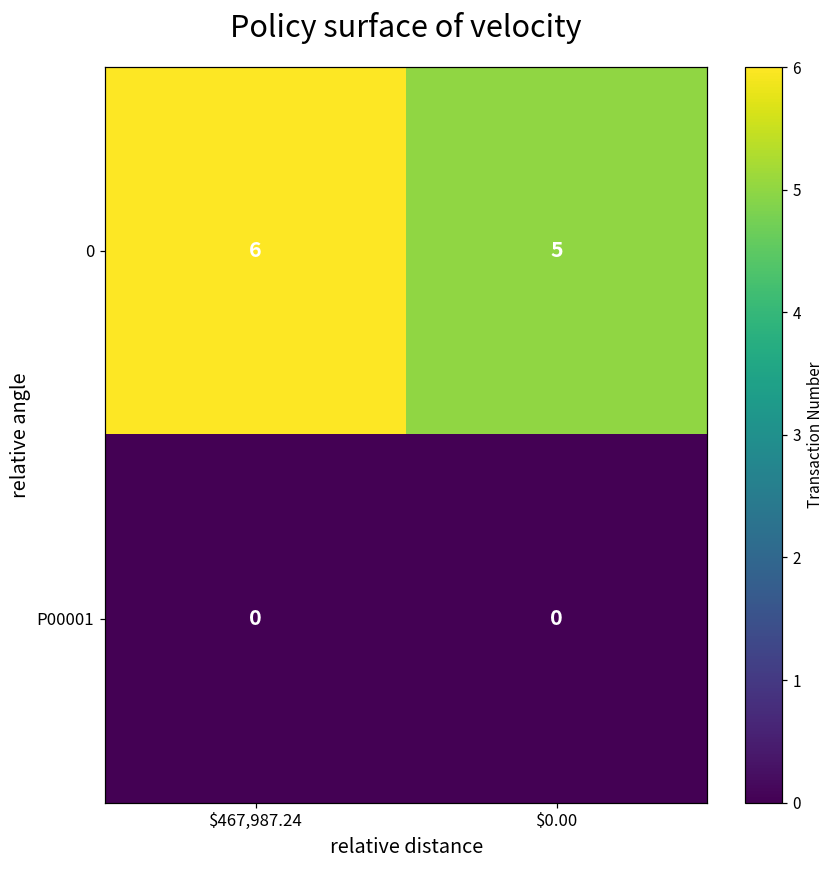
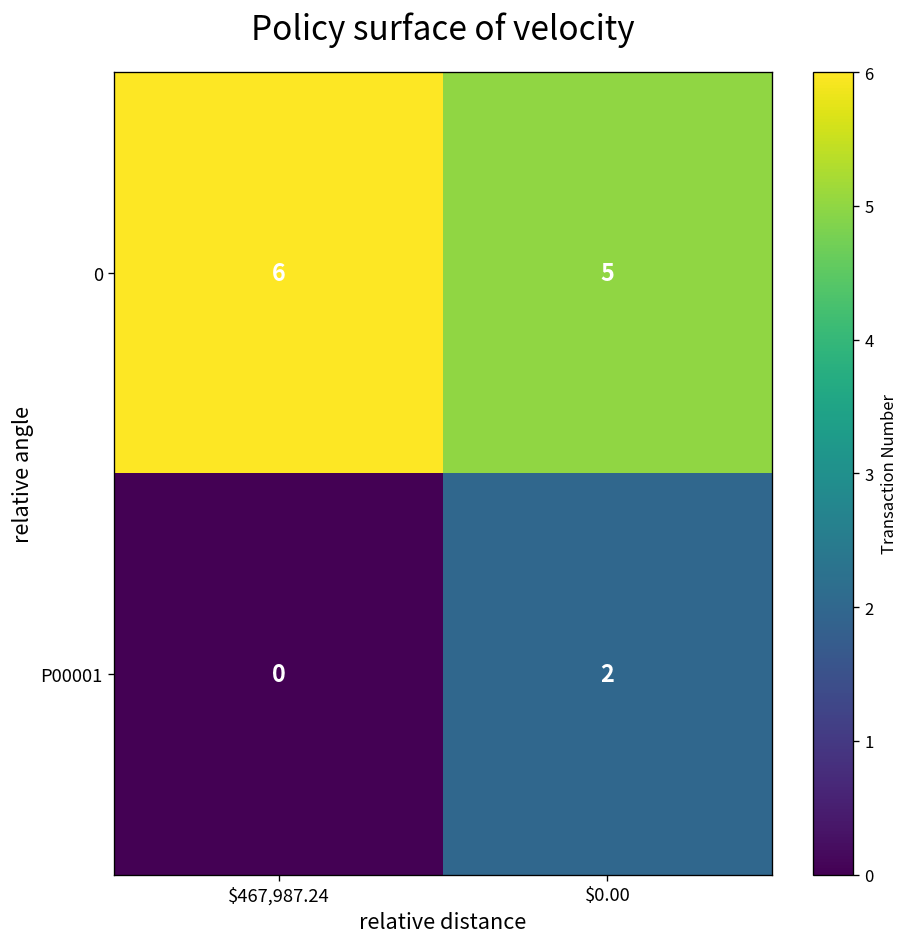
P00001, $0.00: 0 -> 2
